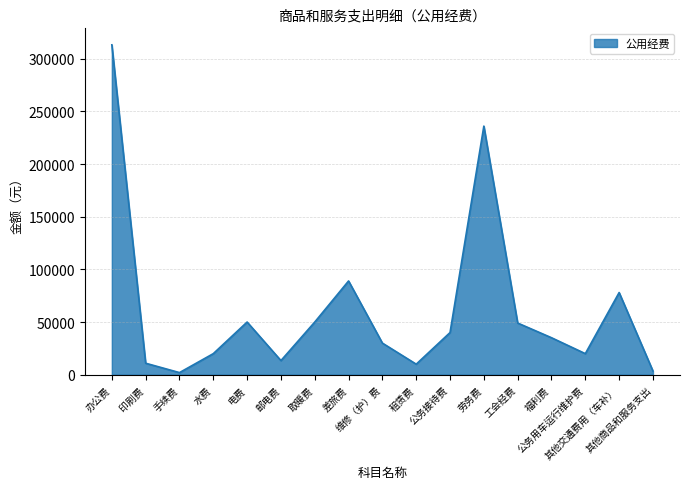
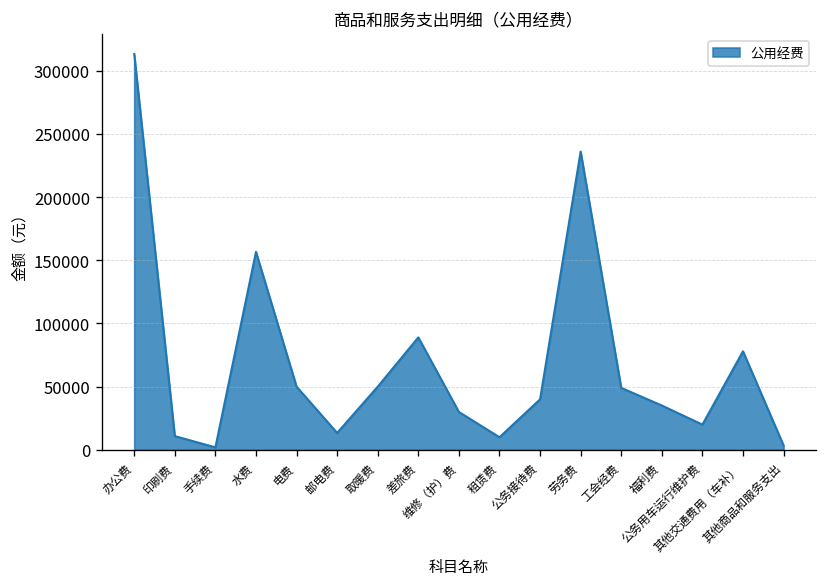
水费: 20000 -> 157000
